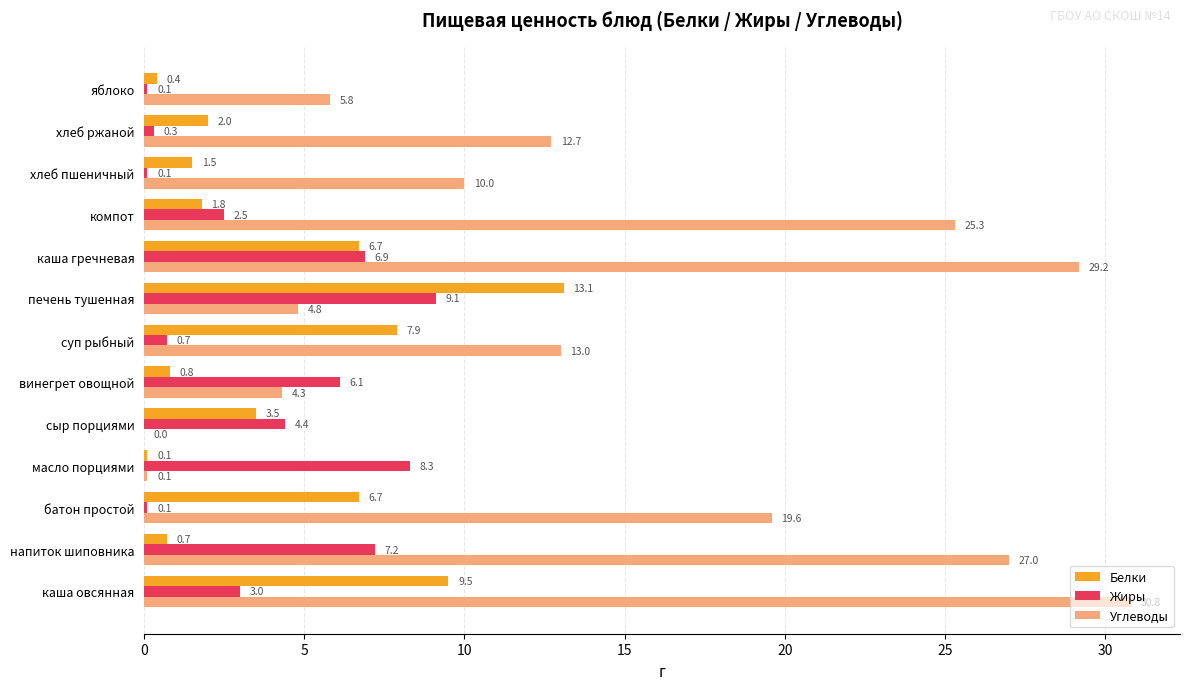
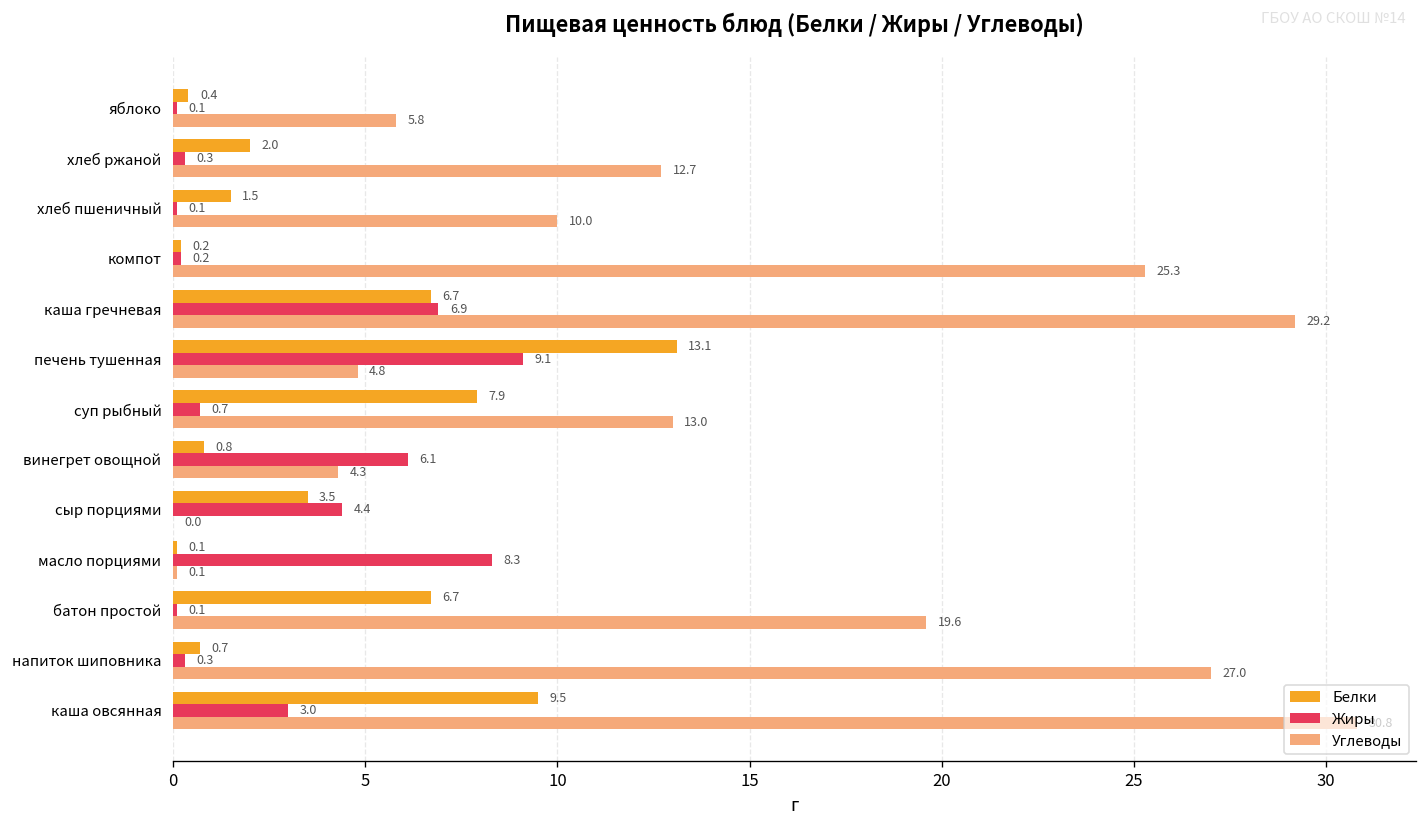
Белки, компот: 1.8 -> 0.2
Жиры, компот: 2.5 -> 0.2
Жиры, напиток шиповника: 7.2 -> 0.3
